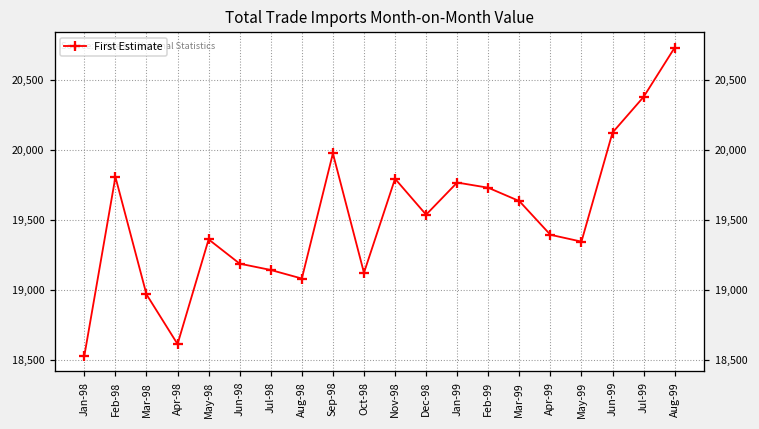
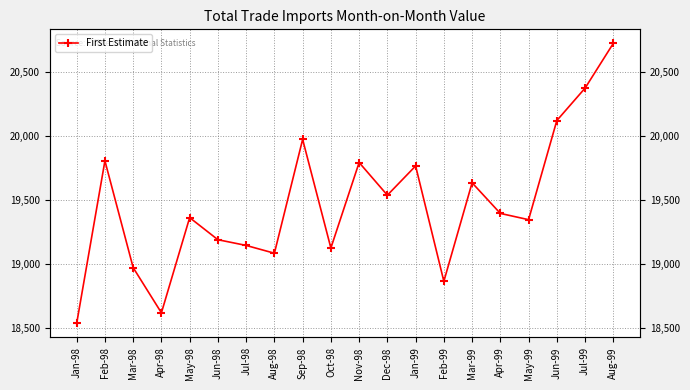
Feb-99: 19,730 -> 18,860
